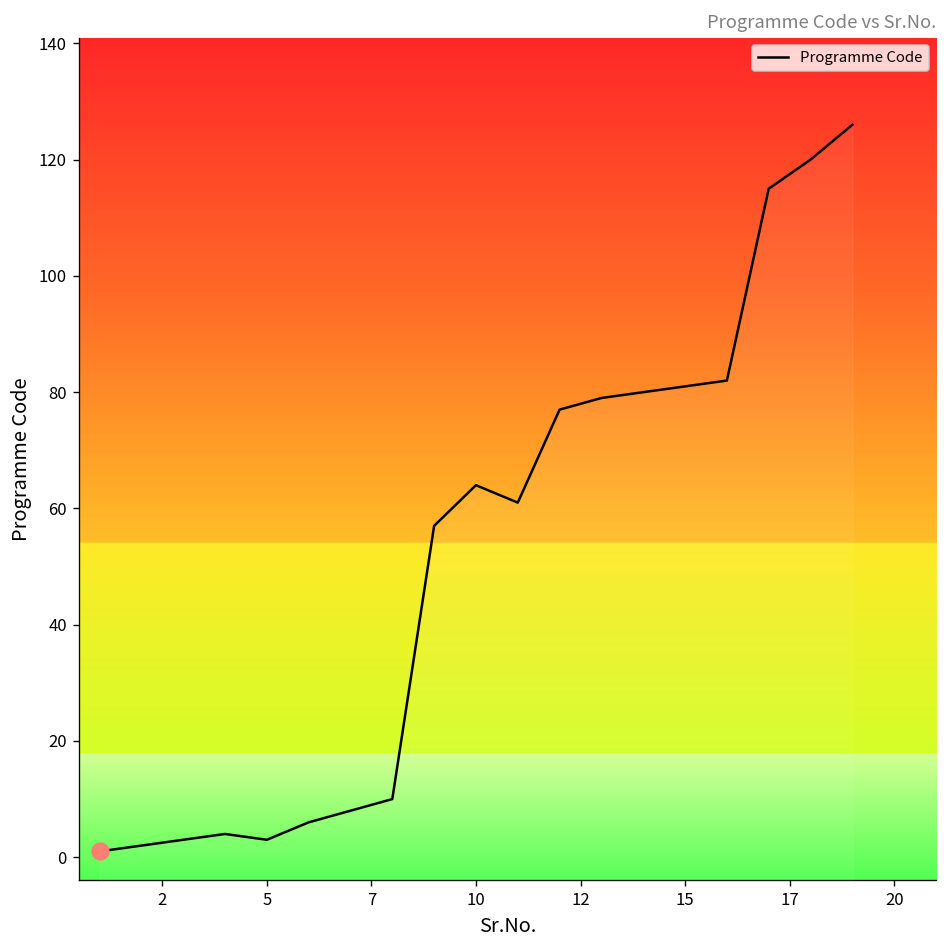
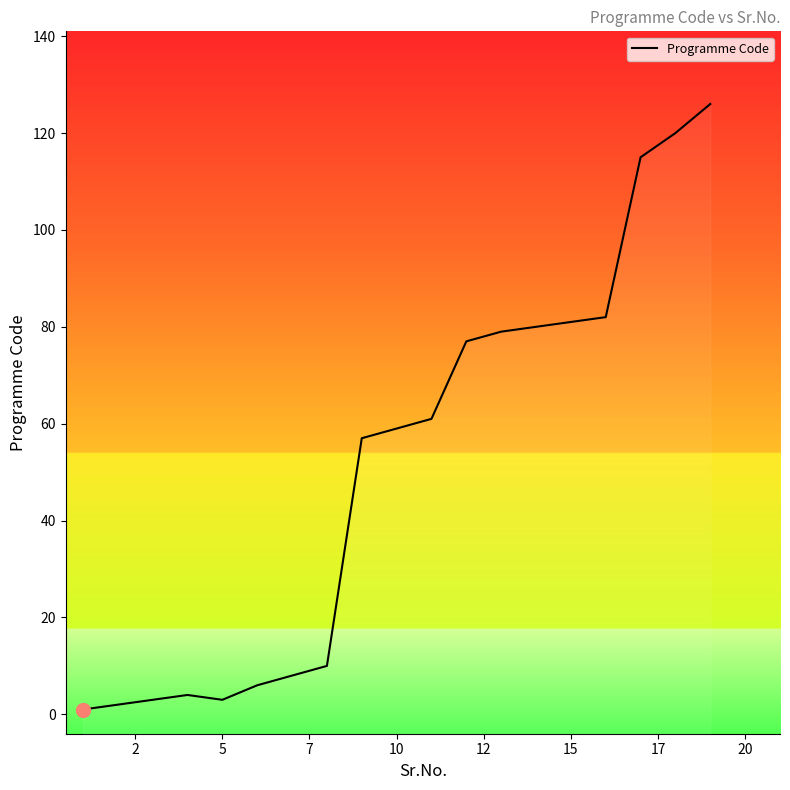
Programme Code, 10: 64 -> 59
